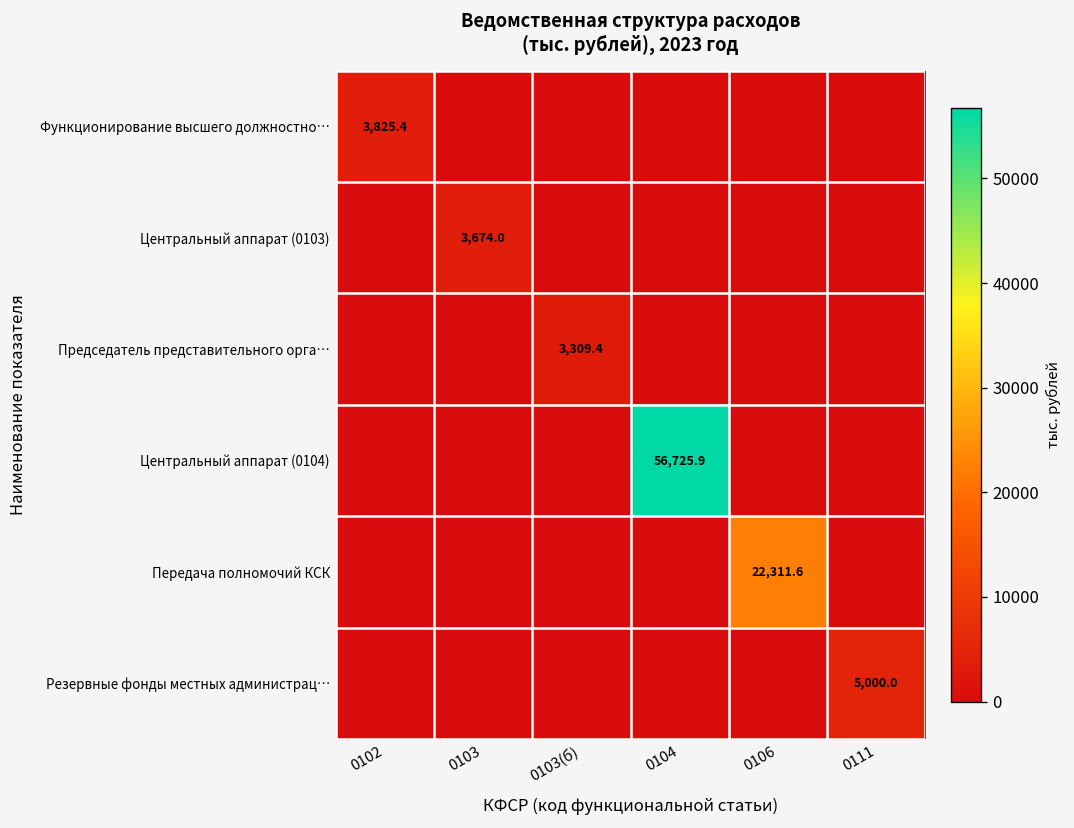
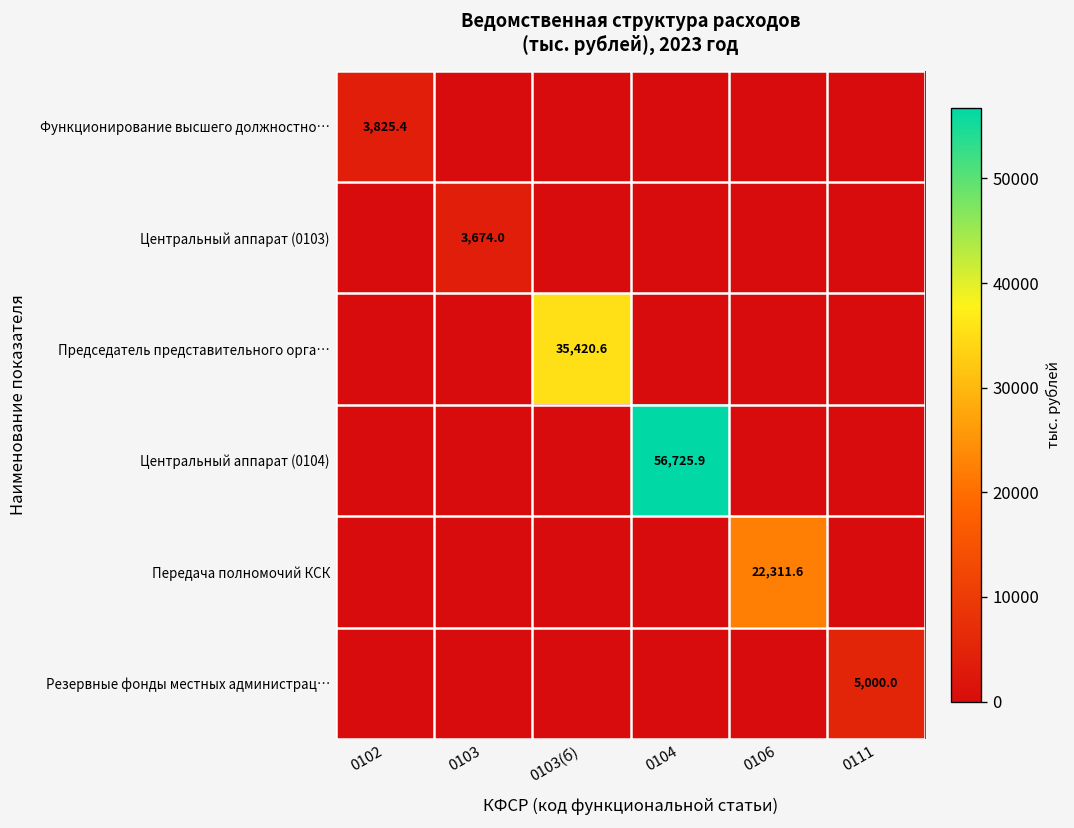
Председатель представительного орга…, 0103(б): 3,309.4 -> 35,420.6
